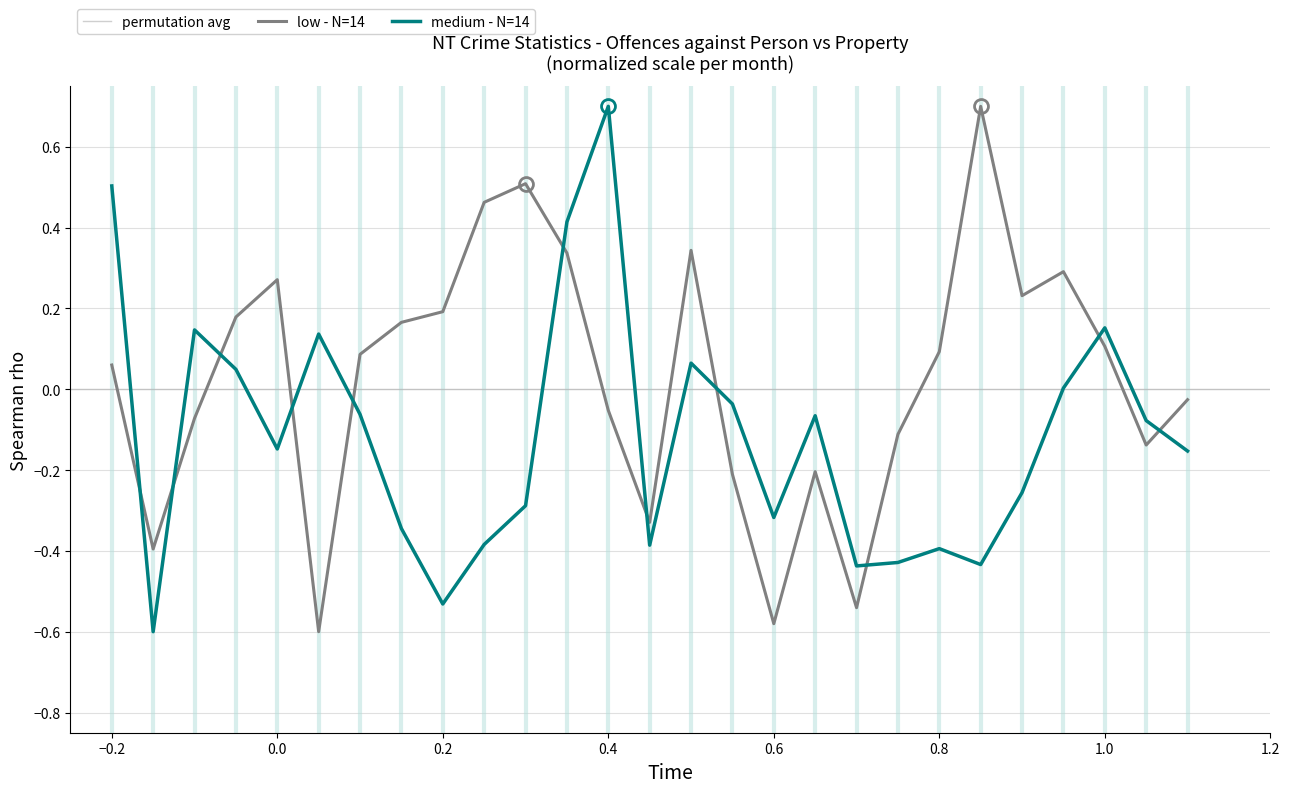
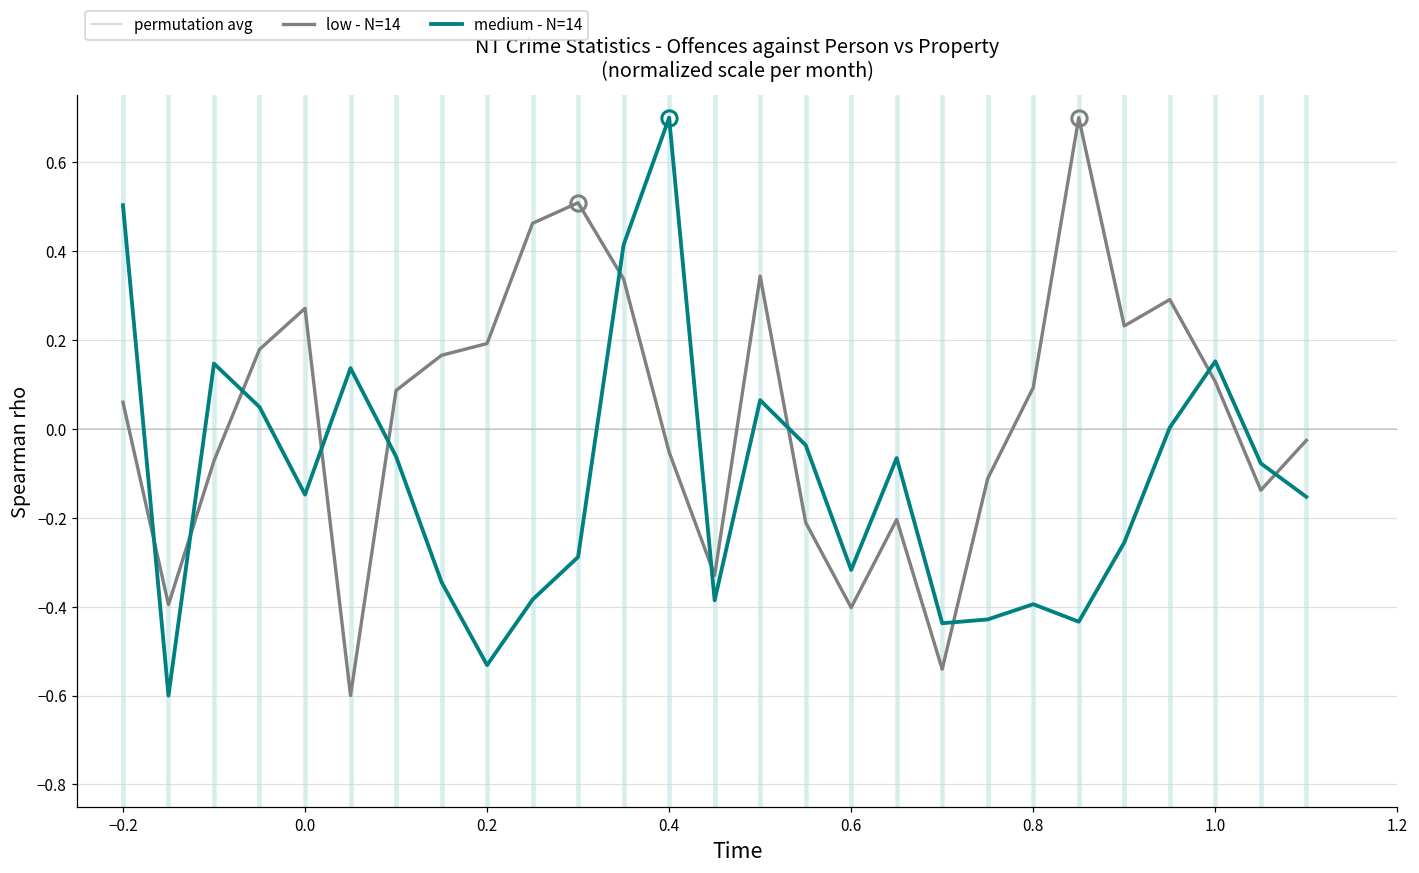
low - N=14, 0.6: -0.58 -> -0.40
